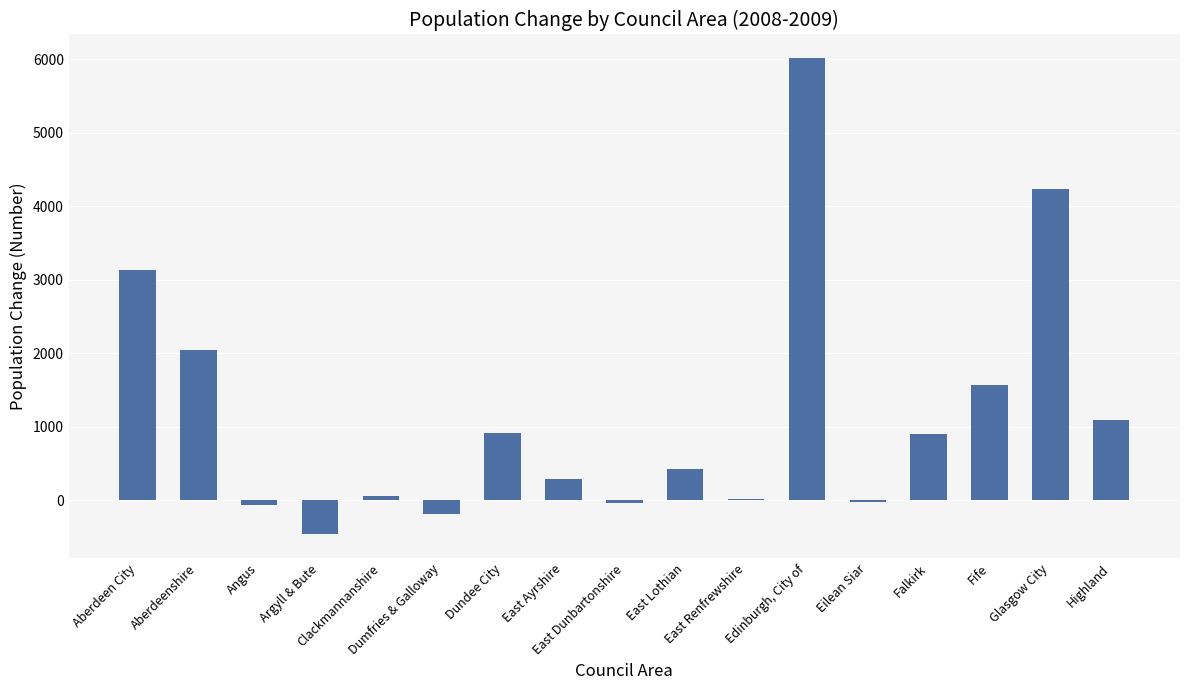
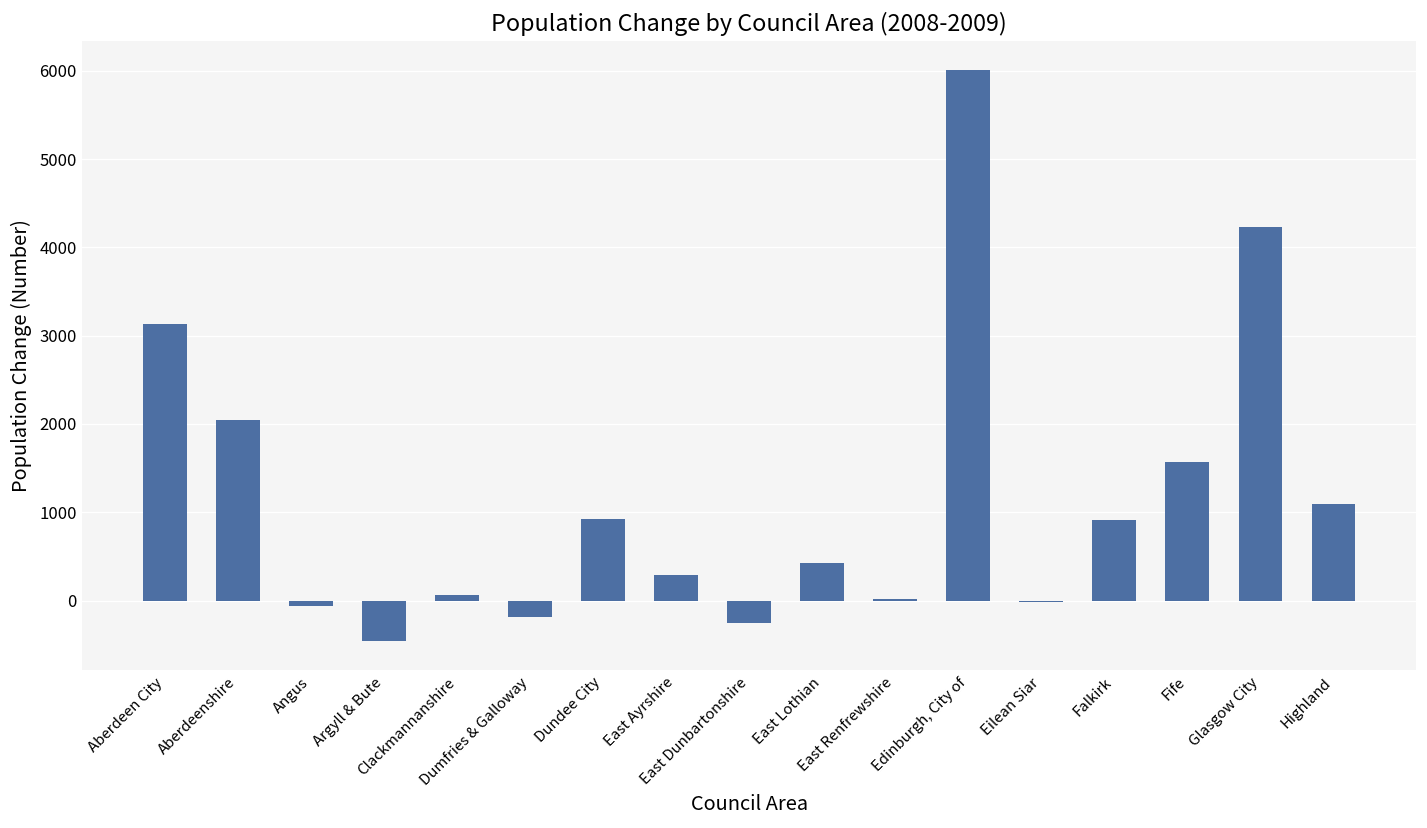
East Dunbartonshire: 0 -> -300
